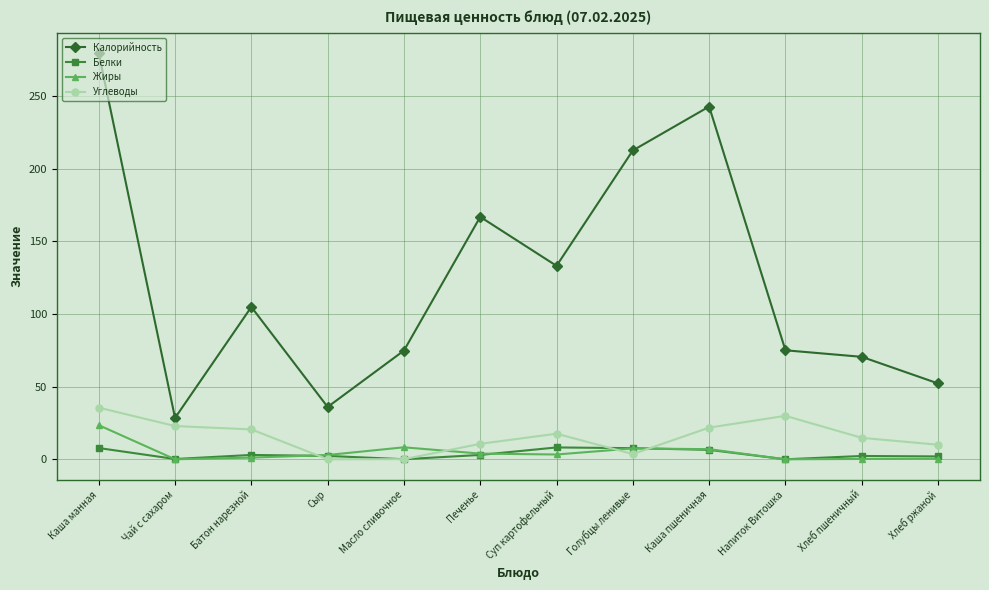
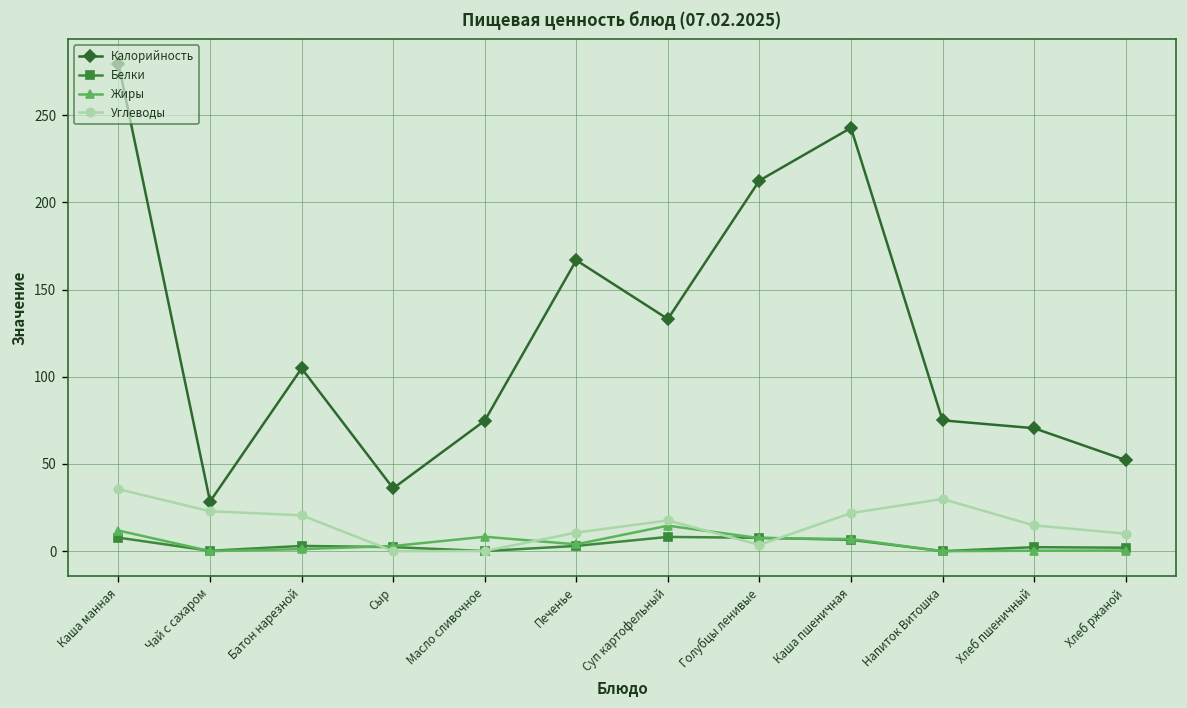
Жиры, Каша манная: 23 -> 12
Жиры, Суп картофельный: 3 -> 15
